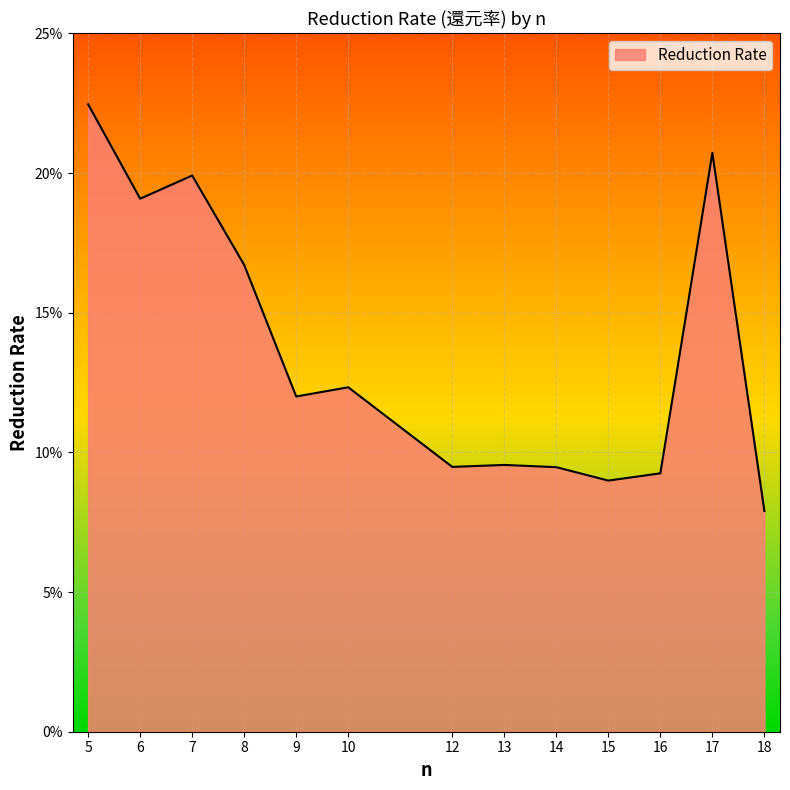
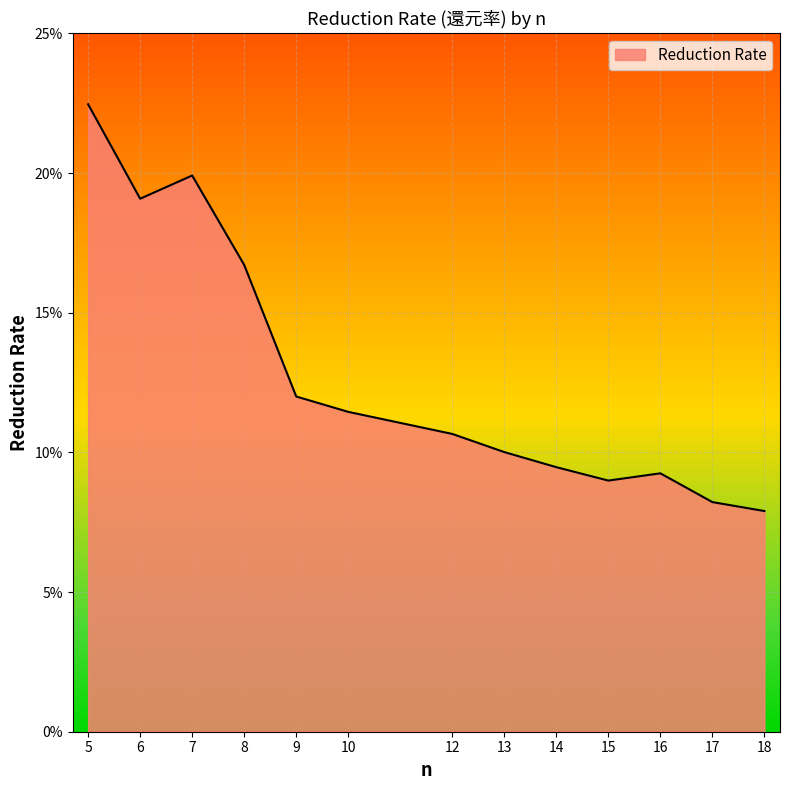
10: 12.3% -> 11.5%
12: 9.5% -> 10.7%
13: 9.6% -> 10.0%
17: 20.7% -> 8.2%
